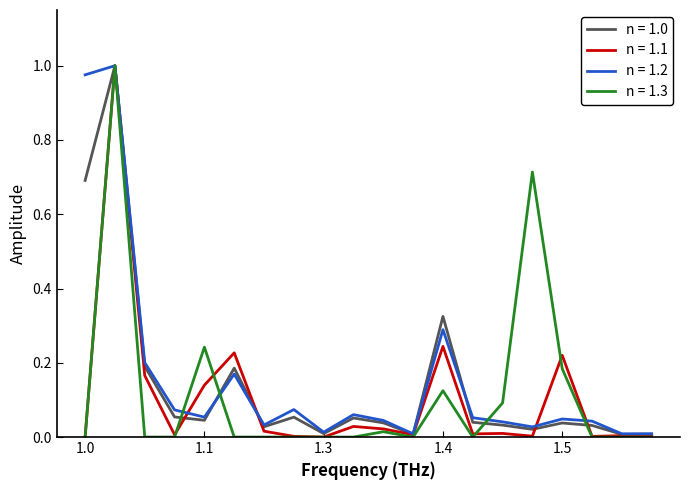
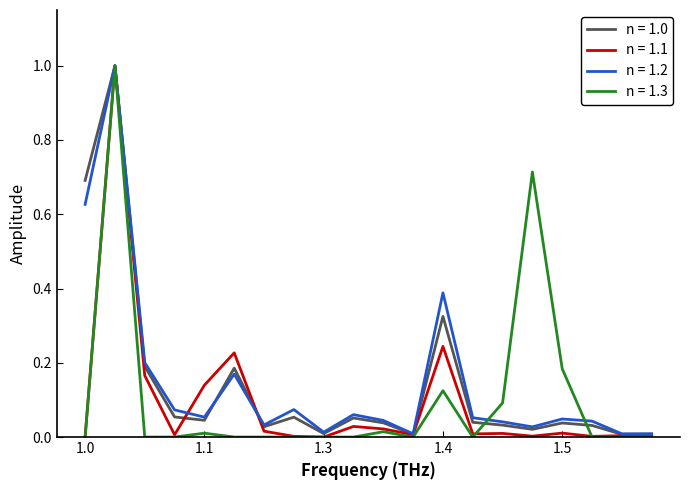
n = 1.2, 1.0: 0.98 -> 0.63
n = 1.3, 1.1: 0.24 -> 0.01
n = 1.2, 1.4: 0.29 -> 0.39
n = 1.1, 1.5: 0.22 -> 0.01
